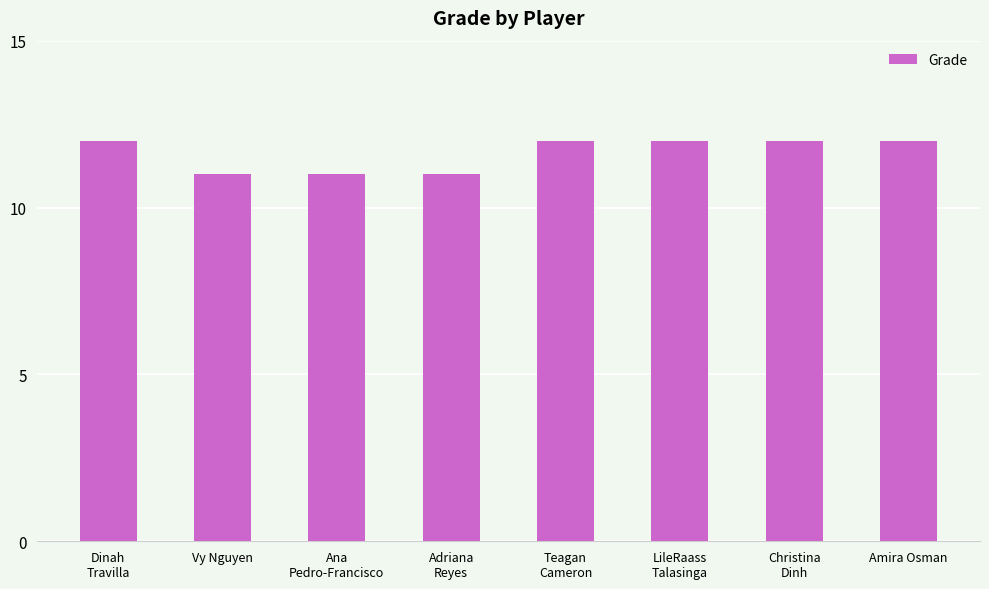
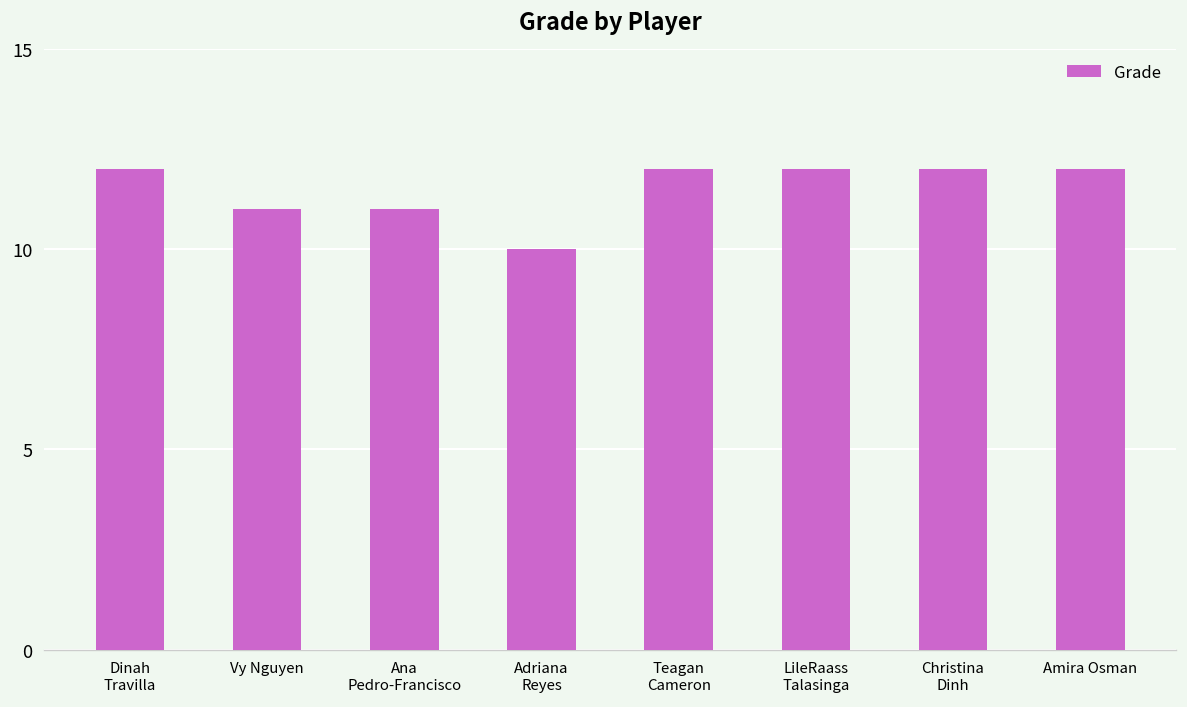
Adriana Reyes: 11 -> 10
